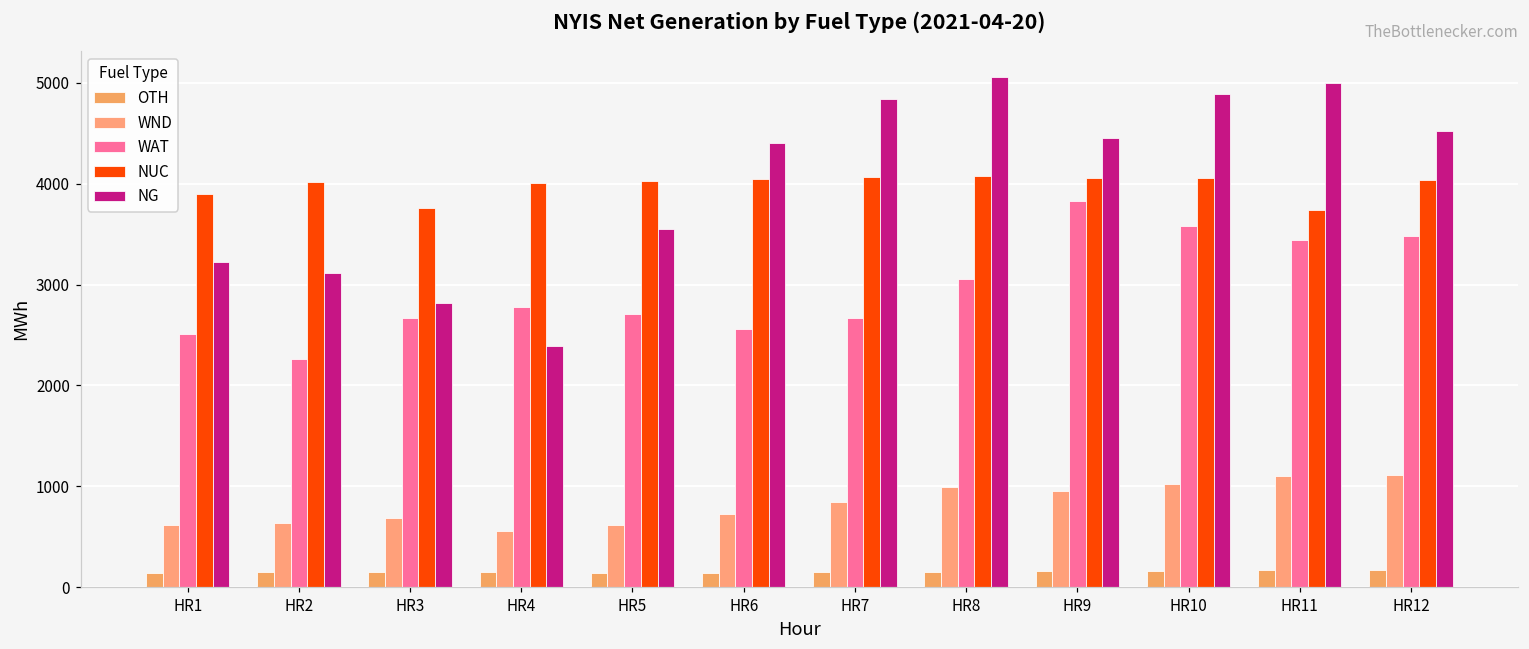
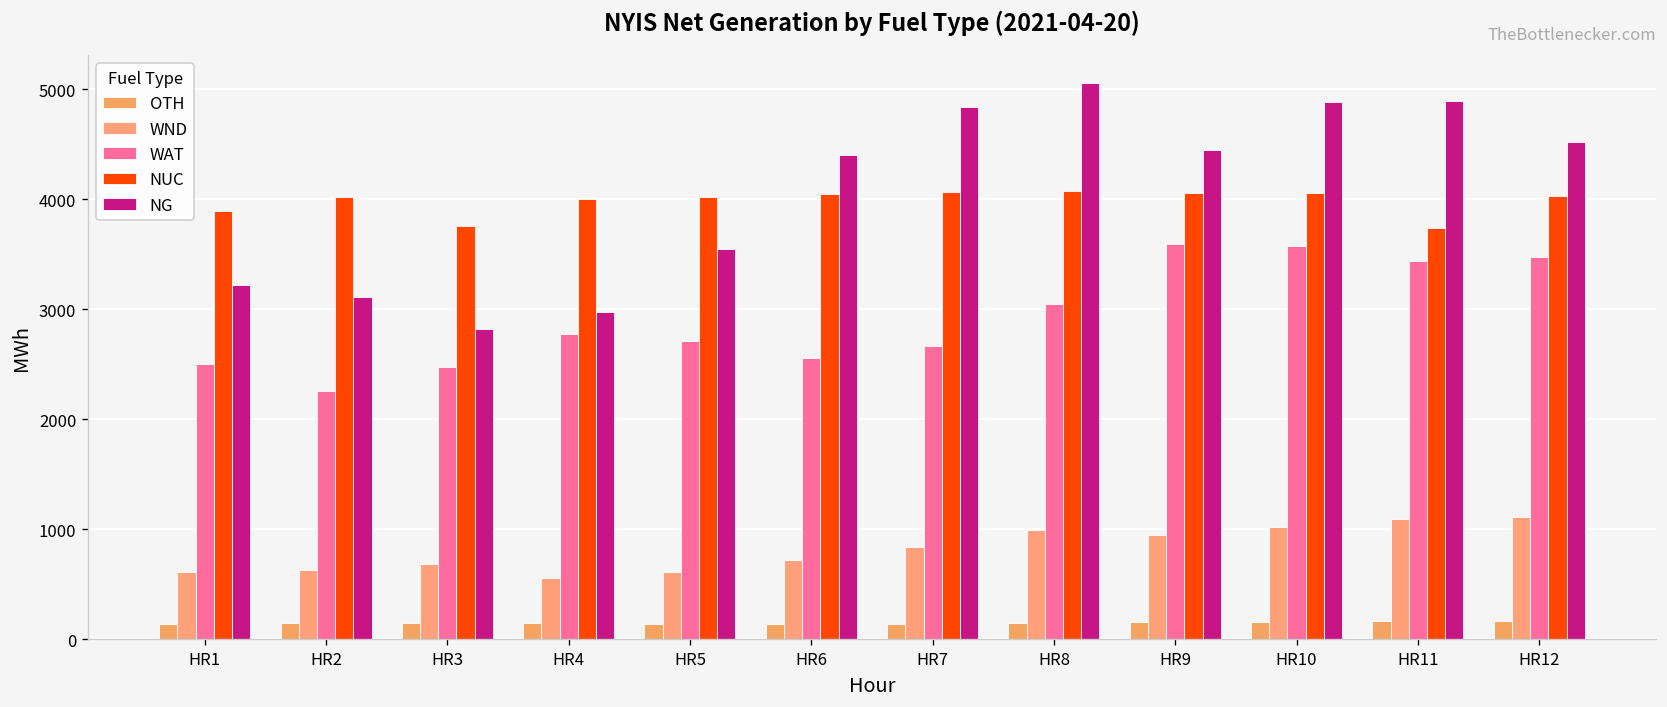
WAT, HR3: 2700 -> 2500
NG, HR4: 2400 -> 3000
WAT, HR9: 3800 -> 3600
NG, HR11: 5000 -> 4900
